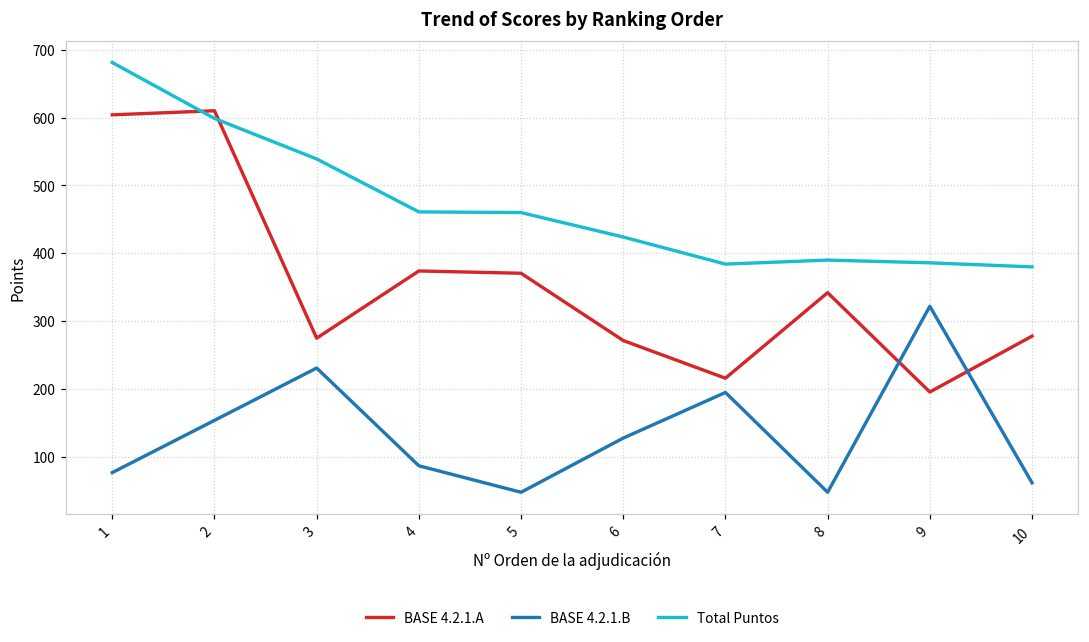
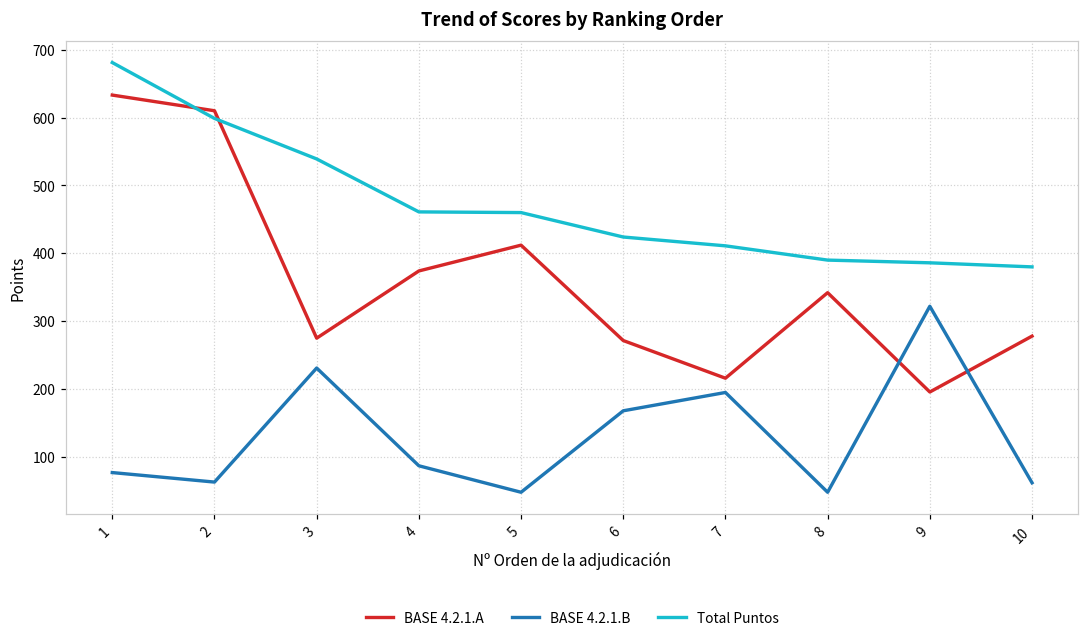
BASE 4.2.1.A, 1: 600 -> 630
BASE 4.2.1.B, 2: 150 -> 60
BASE 4.2.1.A, 5: 370 -> 410
BASE 4.2.1.B, 6: 130 -> 170
Total Puntos, 7: 380 -> 410
